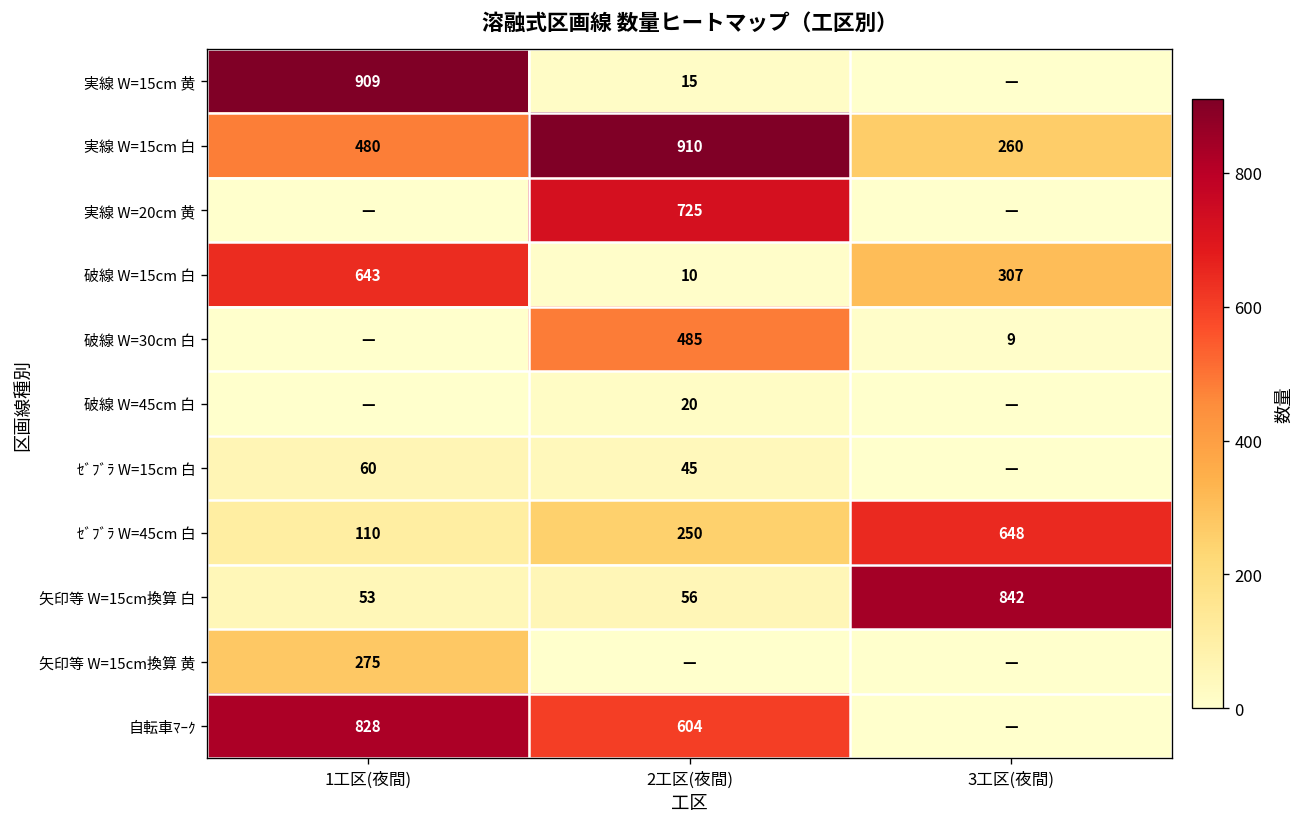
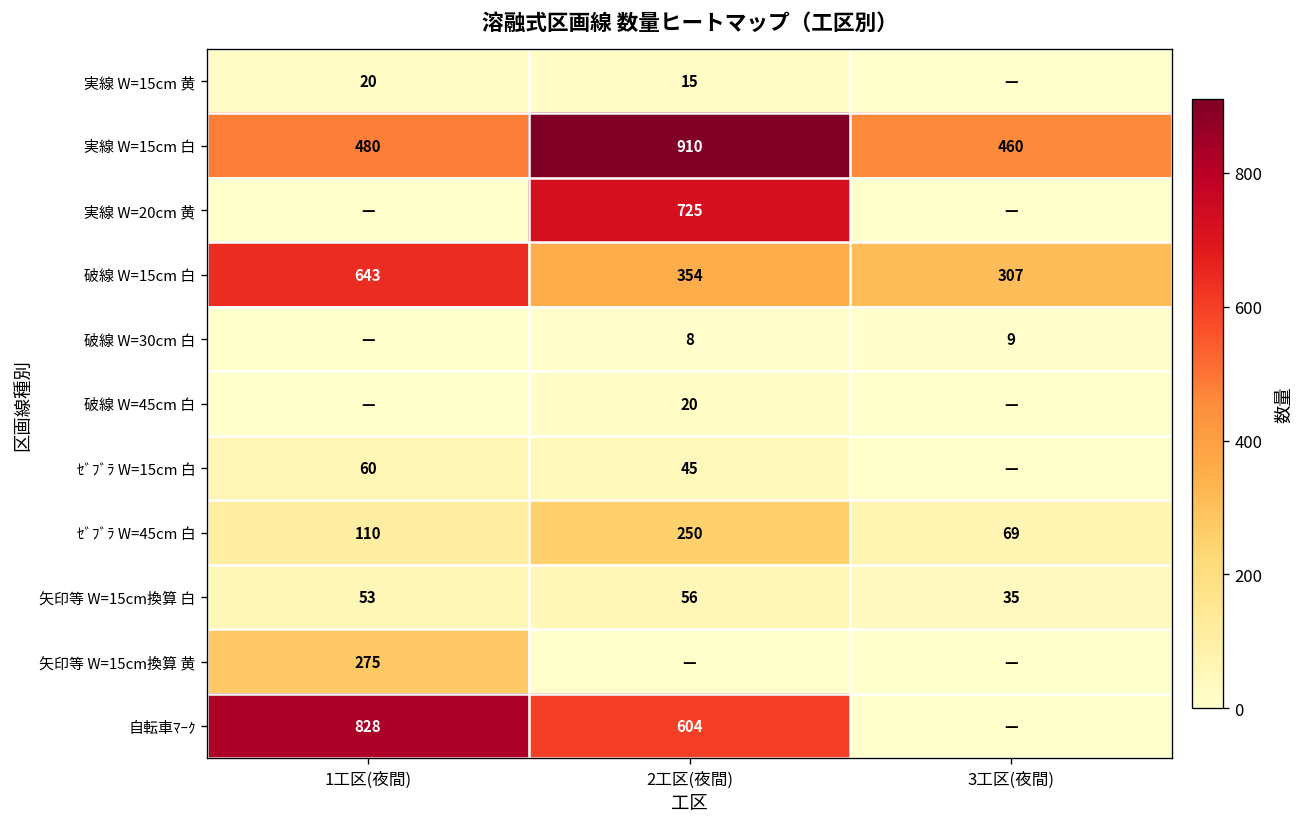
実線 W=15cm 黄, 1工区(夜間): 909 -> 20
実線 W=15cm 白, 3工区(夜間): 260 -> 460
破線 W=15cm 白, 2工区(夜間): 10 -> 354
破線 W=30cm 白, 2工区(夜間): 485 -> 8
ｾﾞﾌﾞﾗ W=45cm 白, 3工区(夜間): 648 -> 69
矢印等 W=15cm換算 白, 3工区(夜間): 842 -> 35
